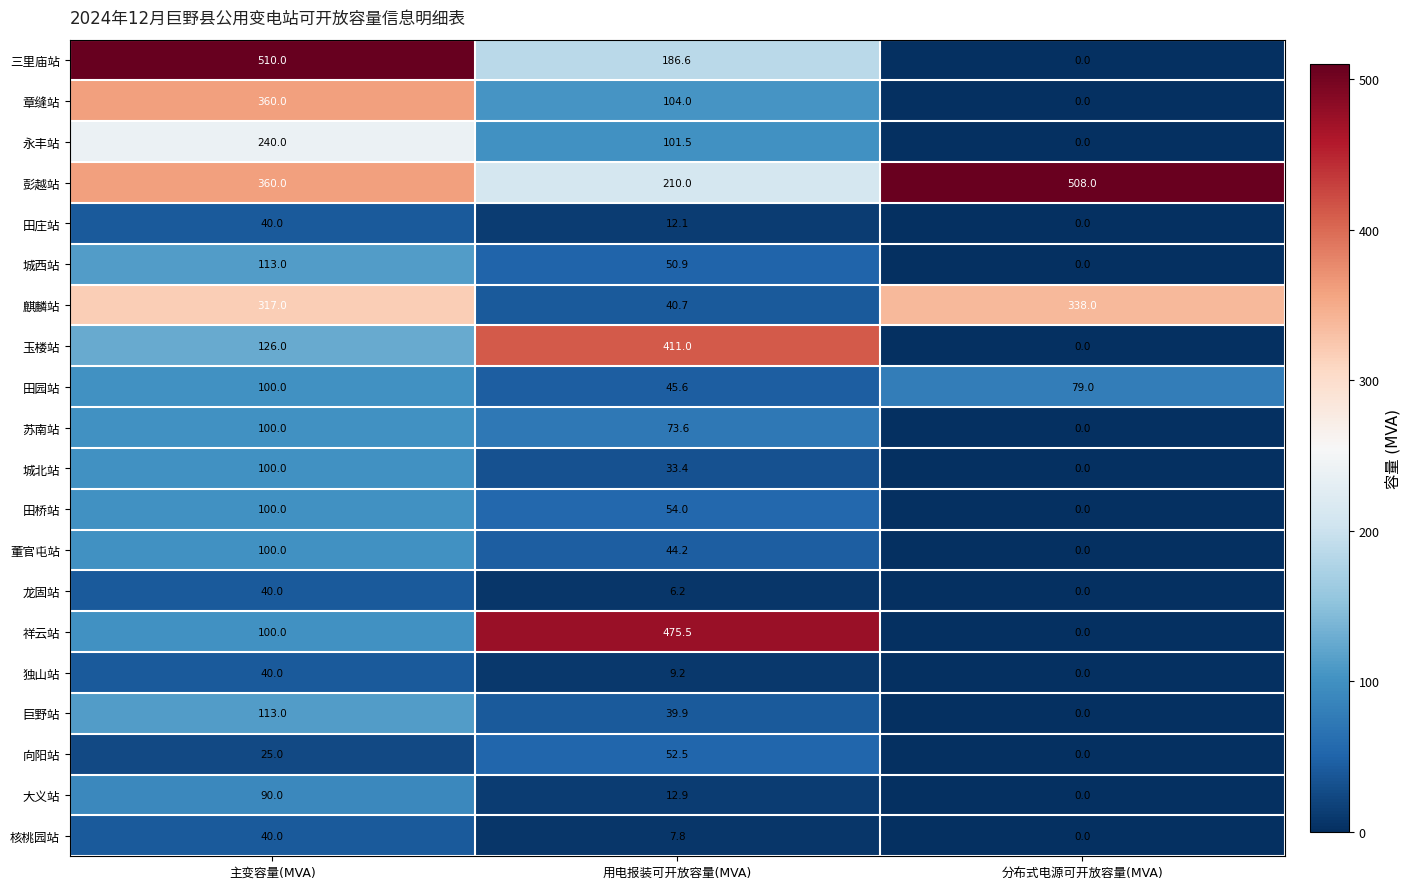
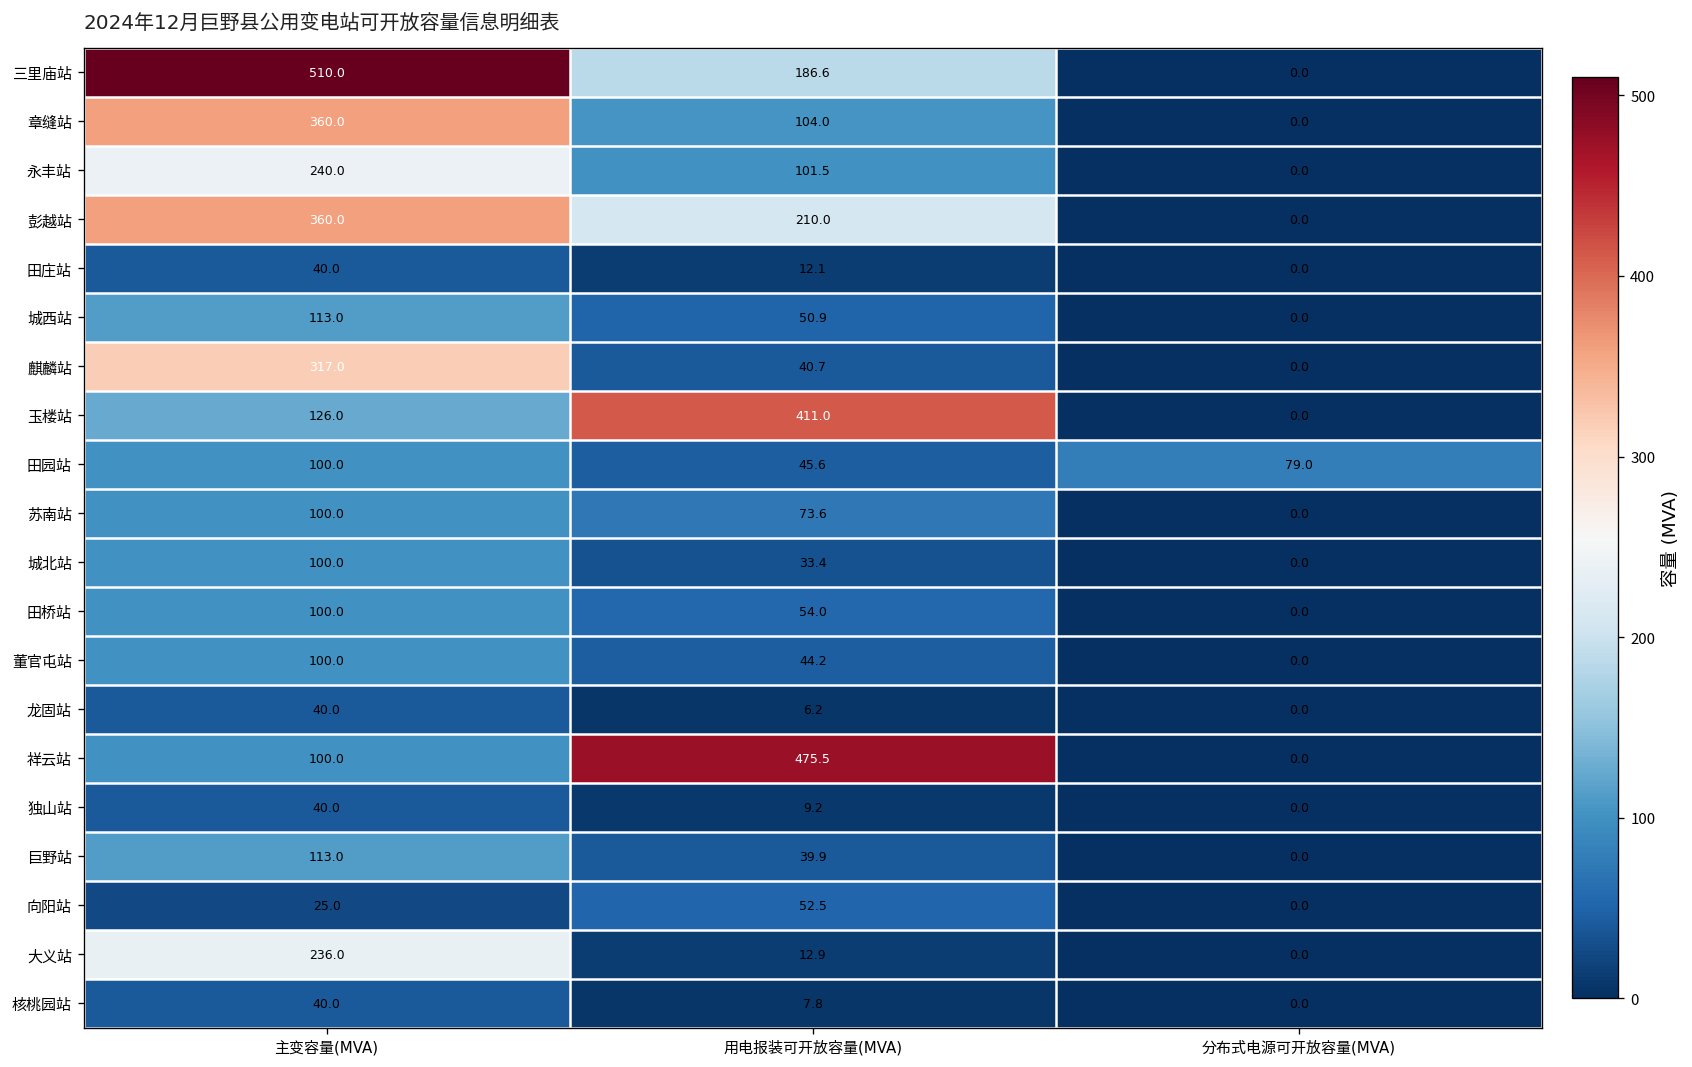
彭越站, 分布式电源可开放容量(MVA): 508.0 -> 0.0
麒麟站, 分布式电源可开放容量(MVA): 338.0 -> 0.0
大义站, 主变容量(MVA): 90.0 -> 236.0
